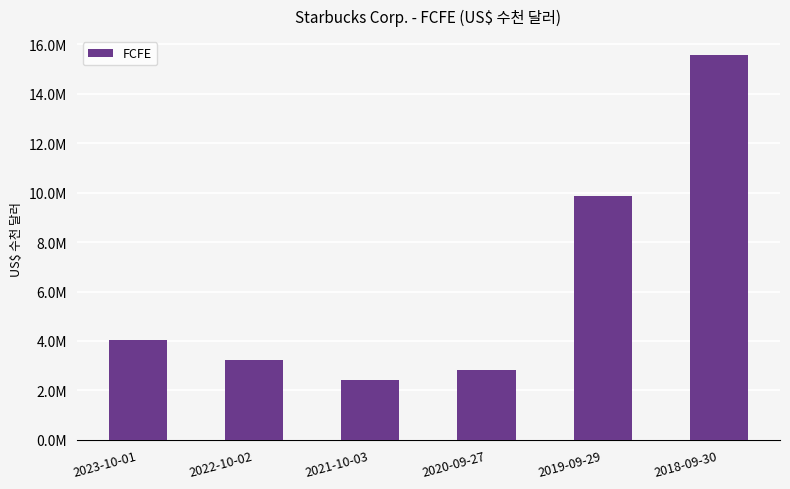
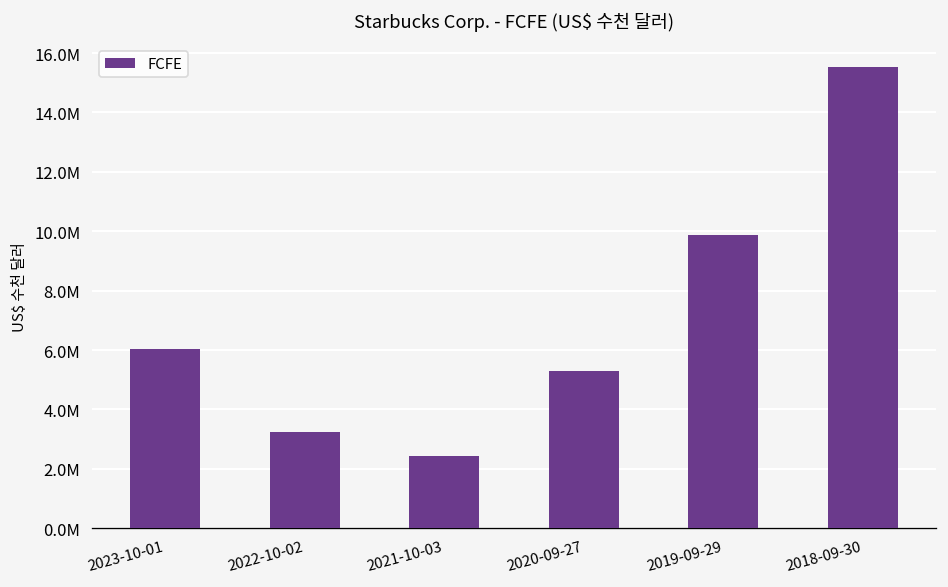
2023-10-01: 4000000 -> 6000000
2020-09-27: 2800000 -> 5300000
